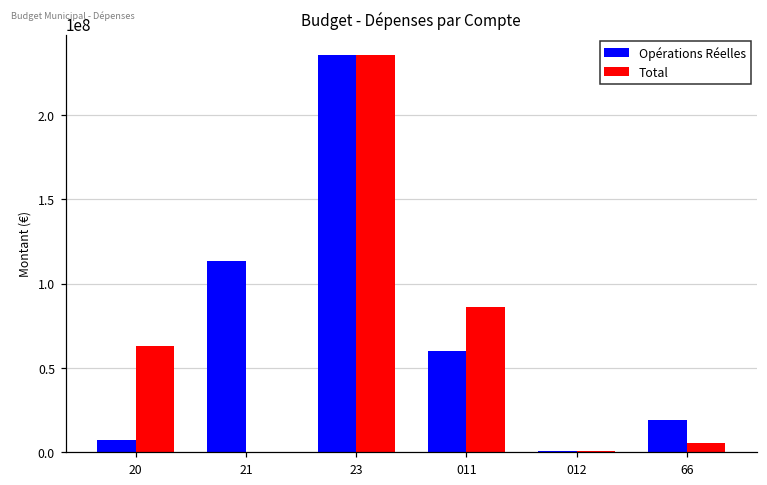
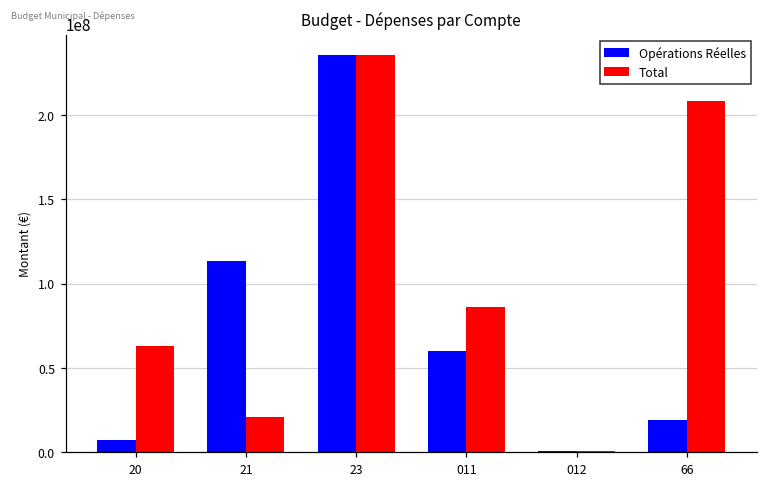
Total, 21: 0 -> 21000000
Total, 66: 6000000 -> 208000000
